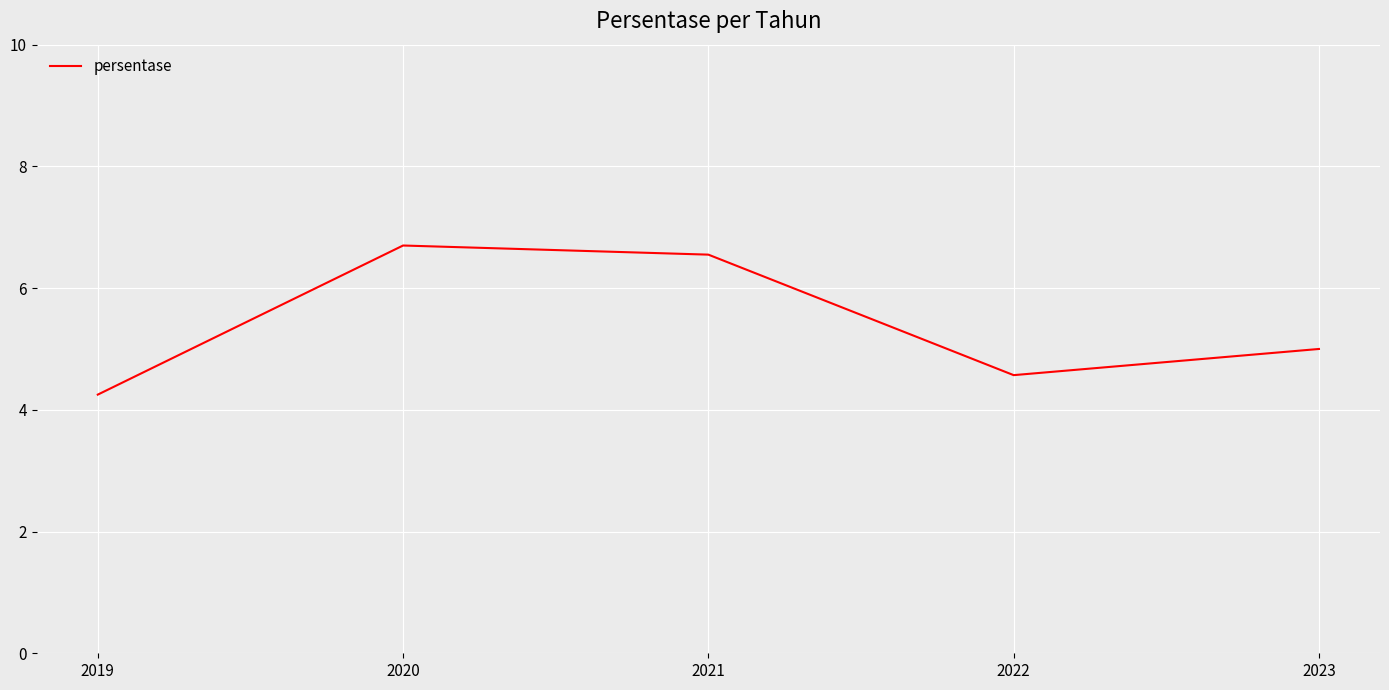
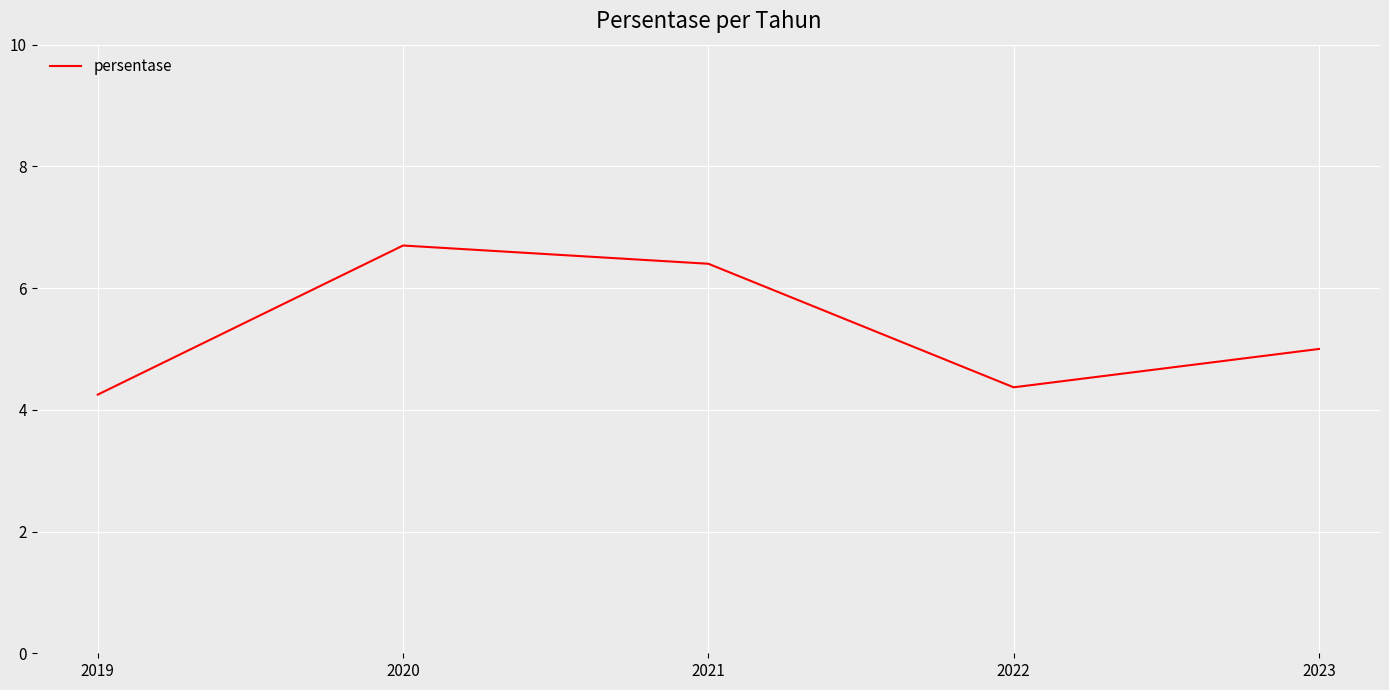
2021: 6.6 -> 6.4
2022: 4.6 -> 4.4
